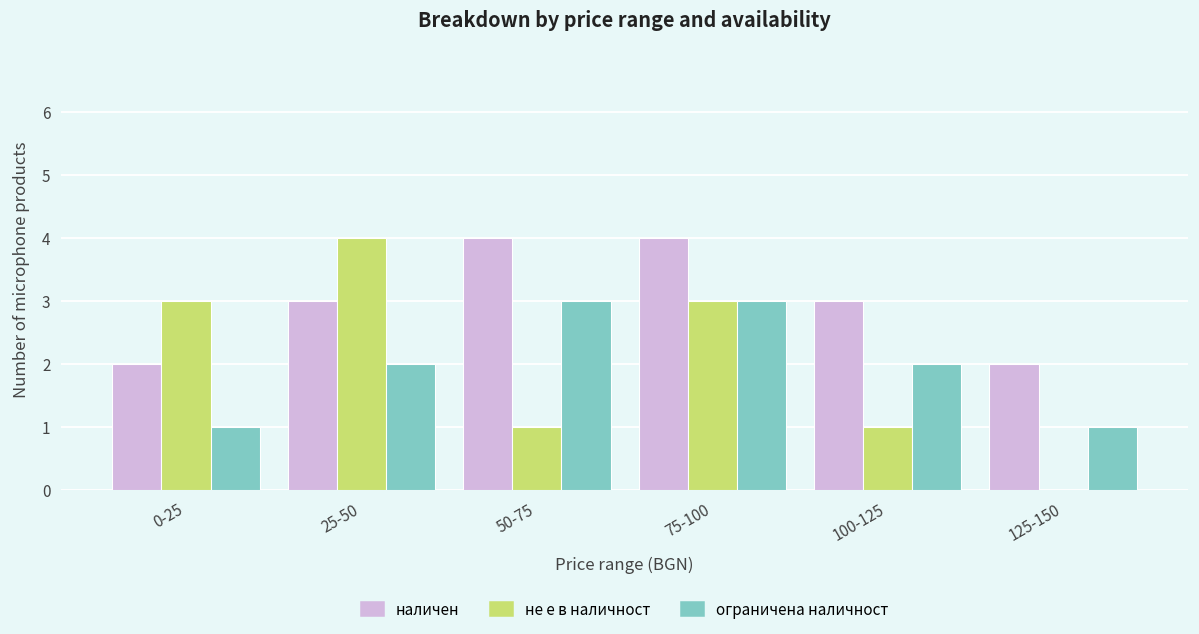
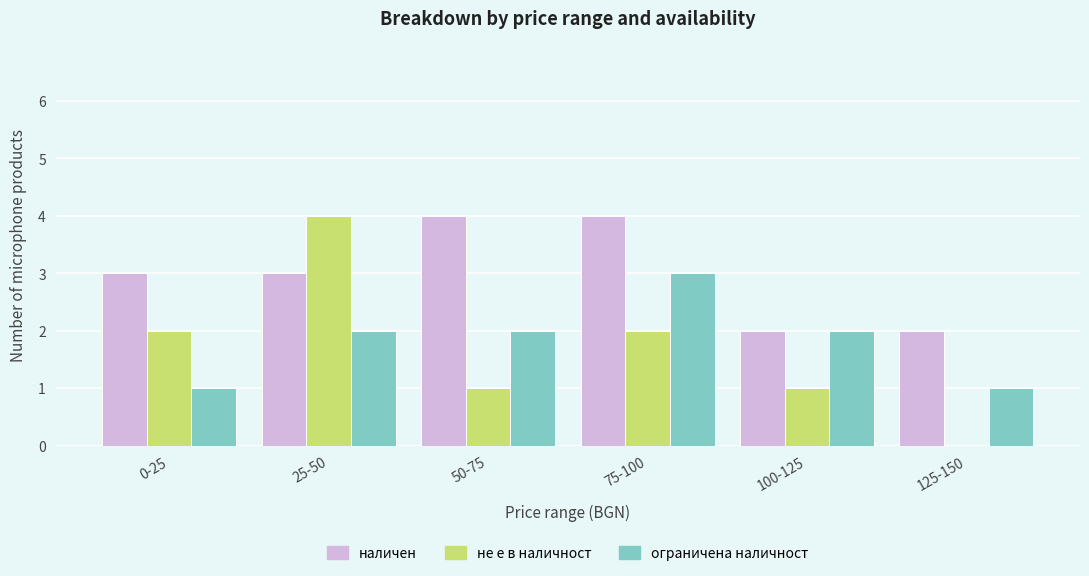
наличен, 0-25: 2 -> 3
не е в наличност, 0-25: 3 -> 2
ограничена наличност, 50-75: 3 -> 2
не е в наличност, 75-100: 3 -> 2
наличен, 100-125: 3 -> 2
